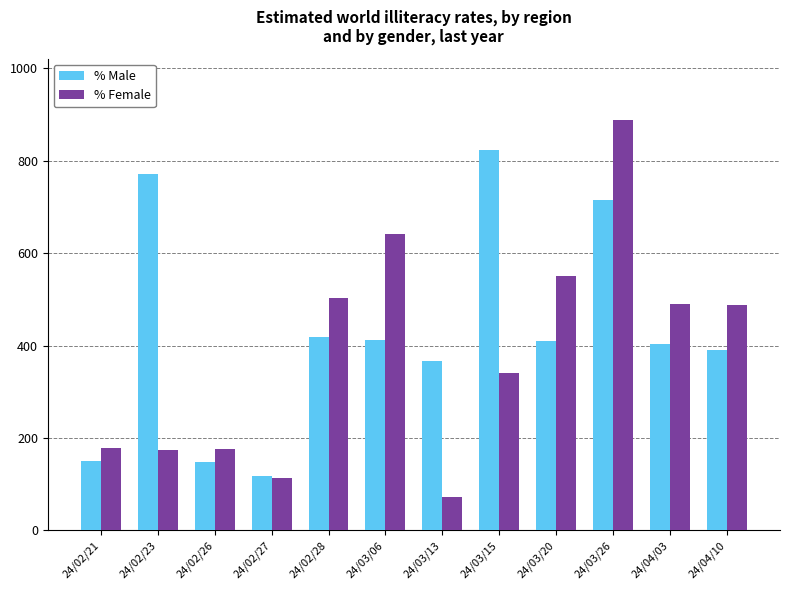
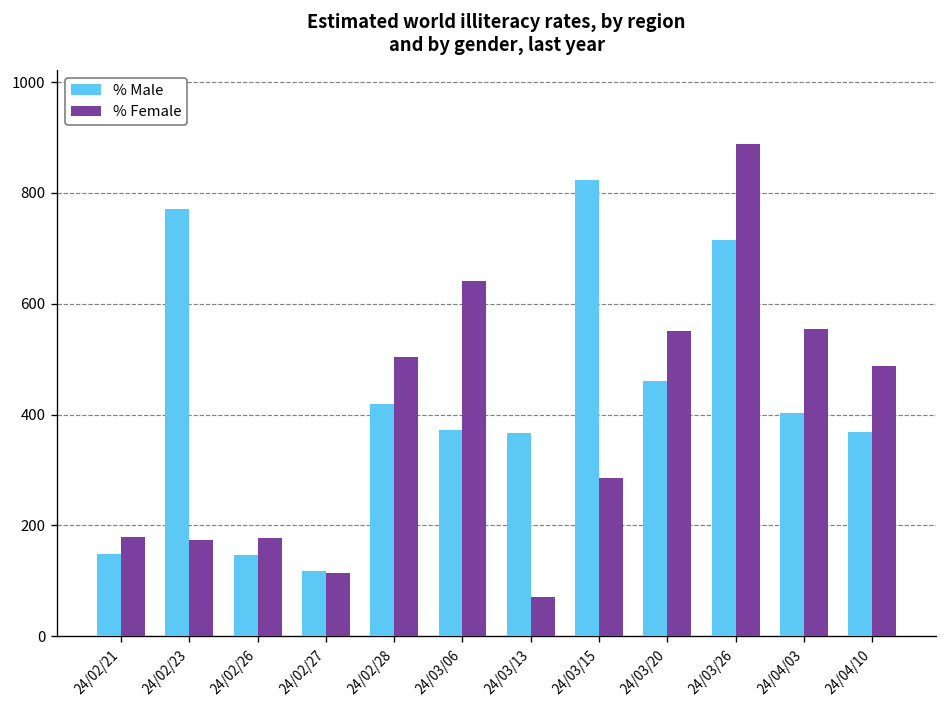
% Male, 24/03/06: 410 -> 370
% Female, 24/03/15: 340 -> 290
% Male, 24/03/20: 410 -> 460
% Female, 24/04/03: 490 -> 550
% Male, 24/04/10: 390 -> 370
